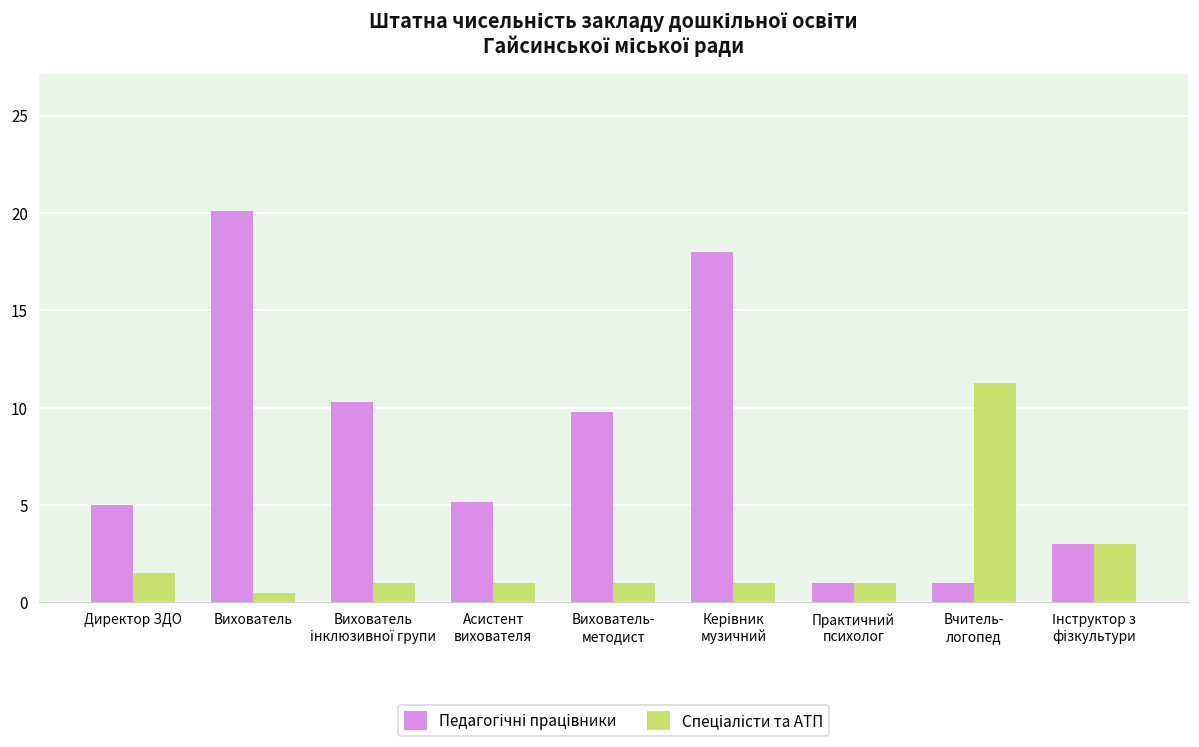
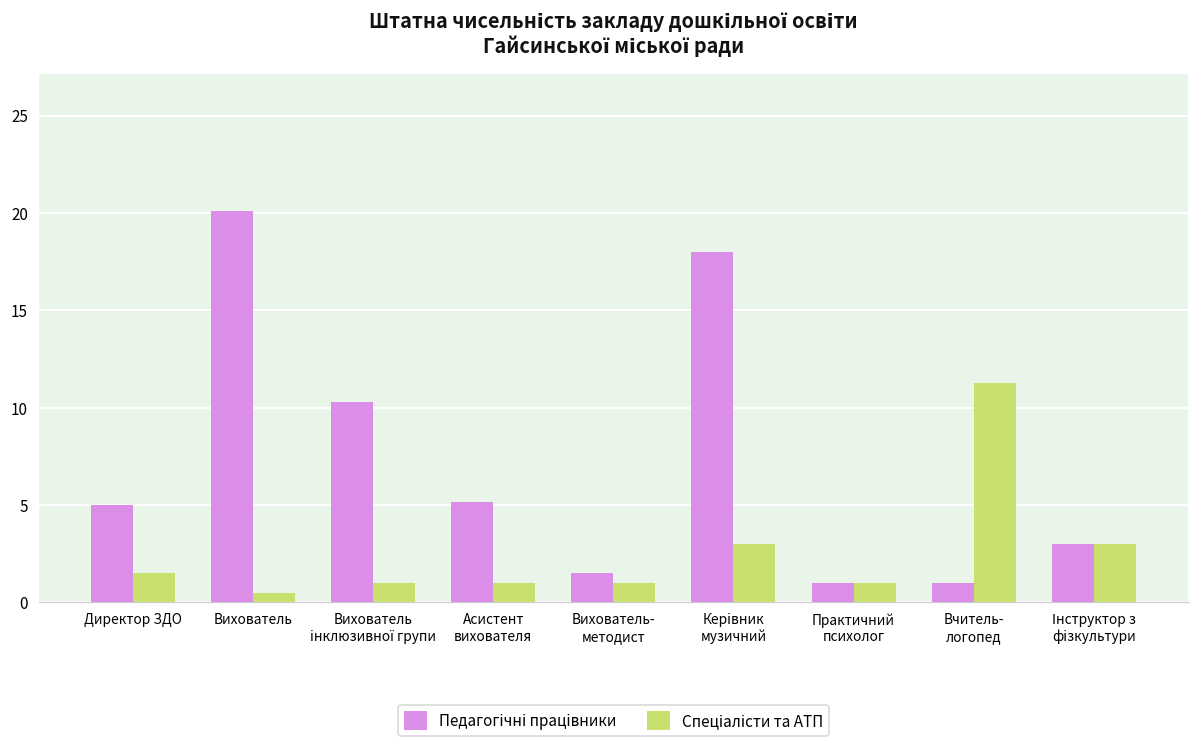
Педагогічні працівники, Вихователь- методист: 9.8 -> 1.5
Спеціалісти та АТП, Керівник музичний: 1 -> 3
